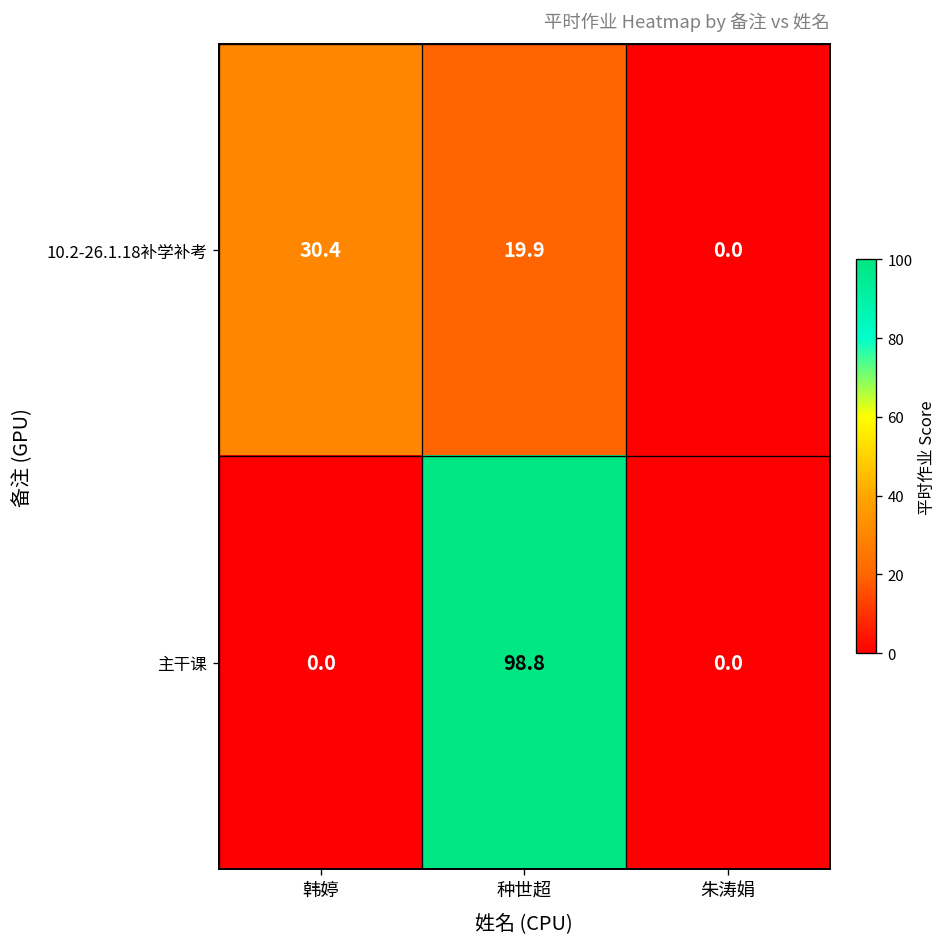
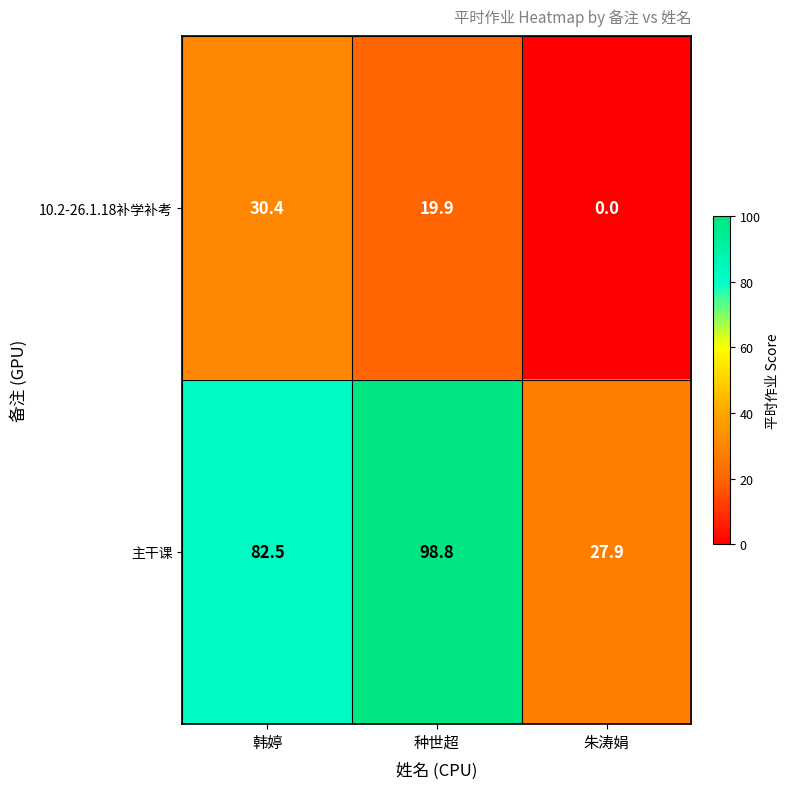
主干课, 韩婷: 0.0 -> 82.5
主干课, 朱涛娟: 0.0 -> 27.9
